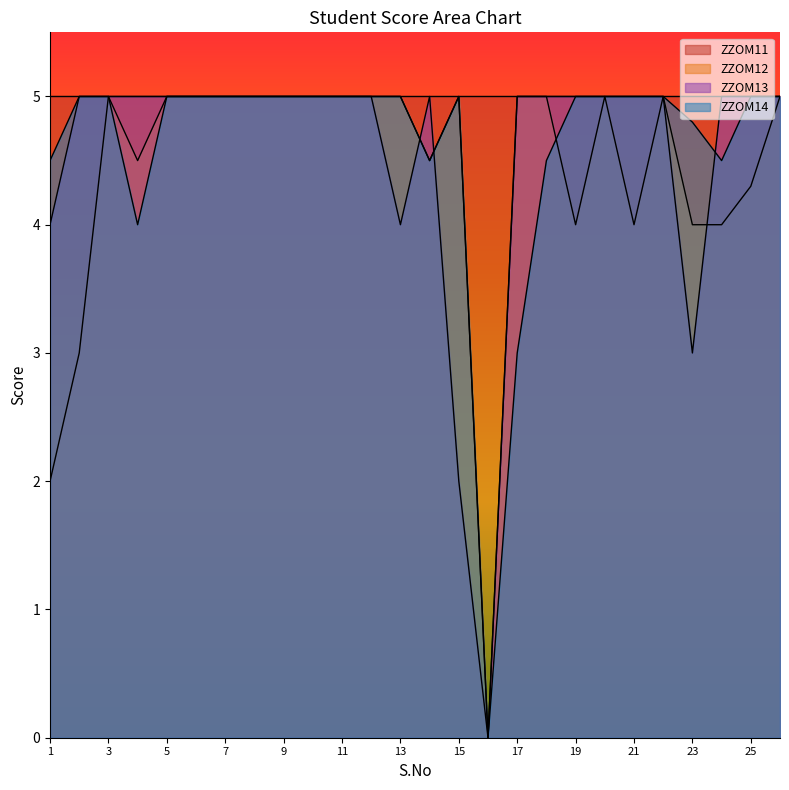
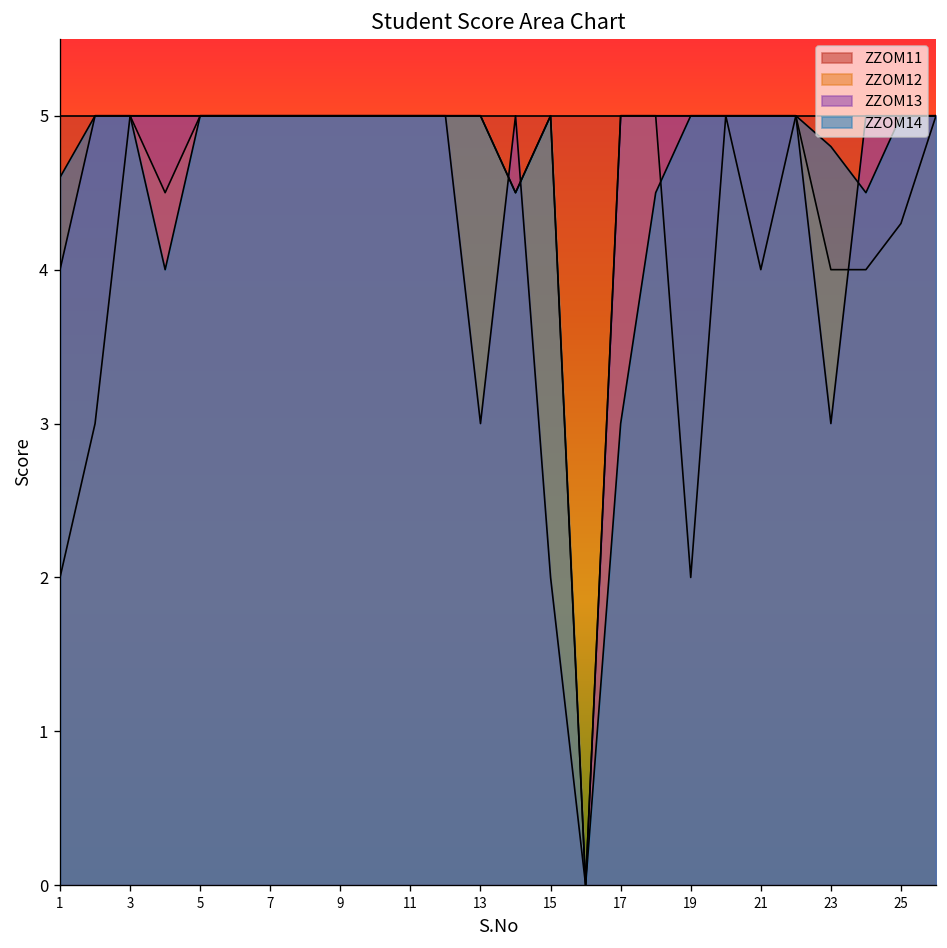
ZZOM14, 1: 4.5 -> 4.6
ZZOM13, 13: 4 -> 3
ZZOM12, 19: 4 -> 2
